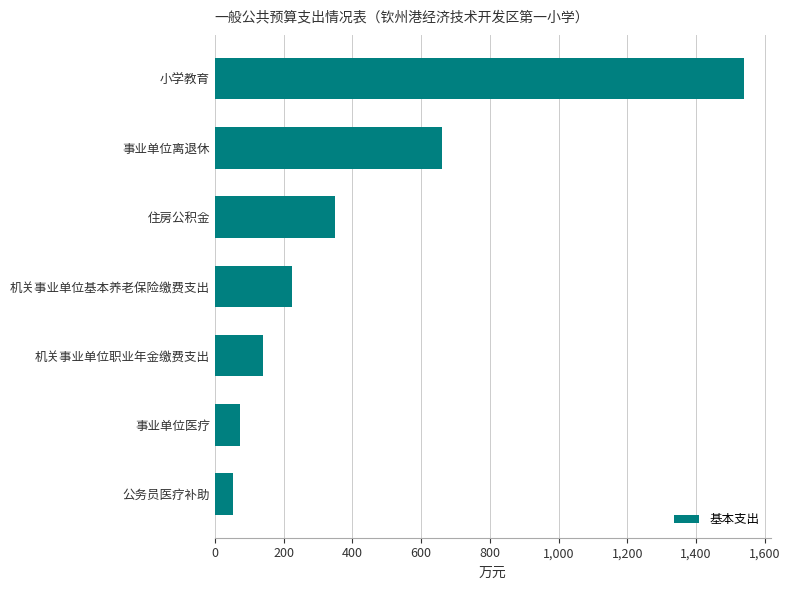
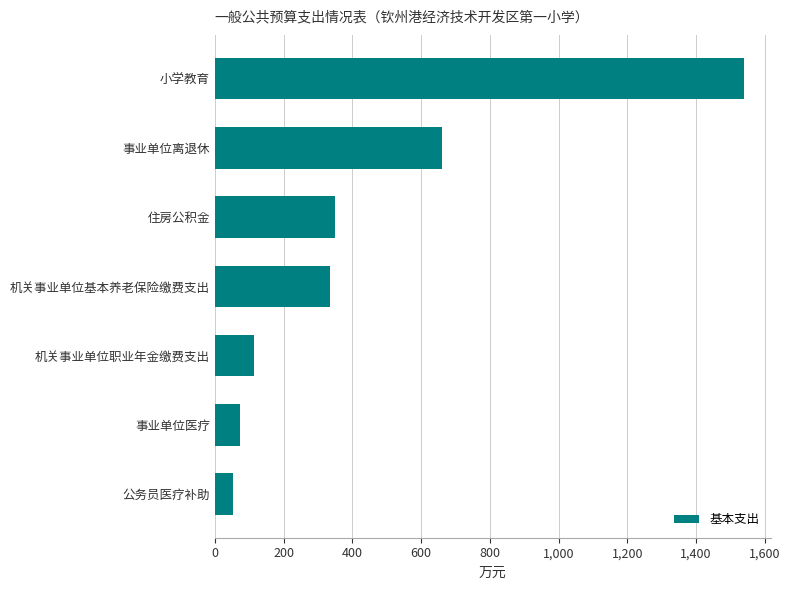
机关事业单位基本养老保险缴费支出: 230 -> 340
机关事业单位职业年金缴费支出: 140 -> 110
